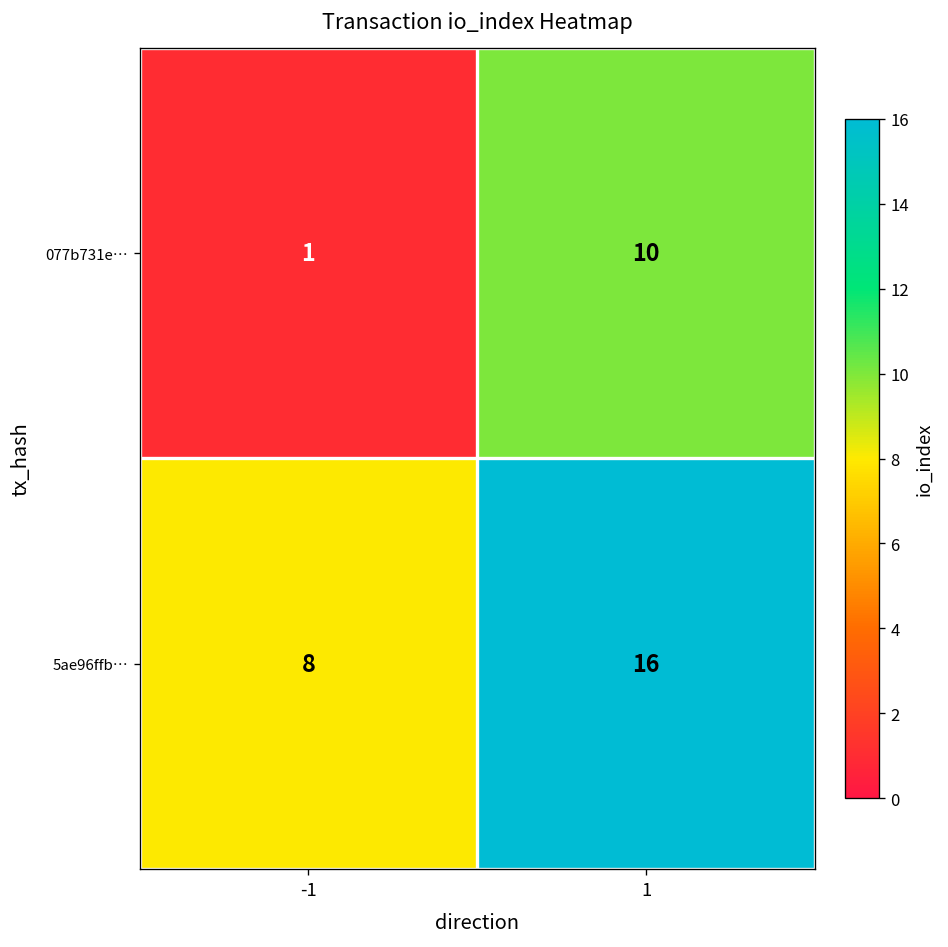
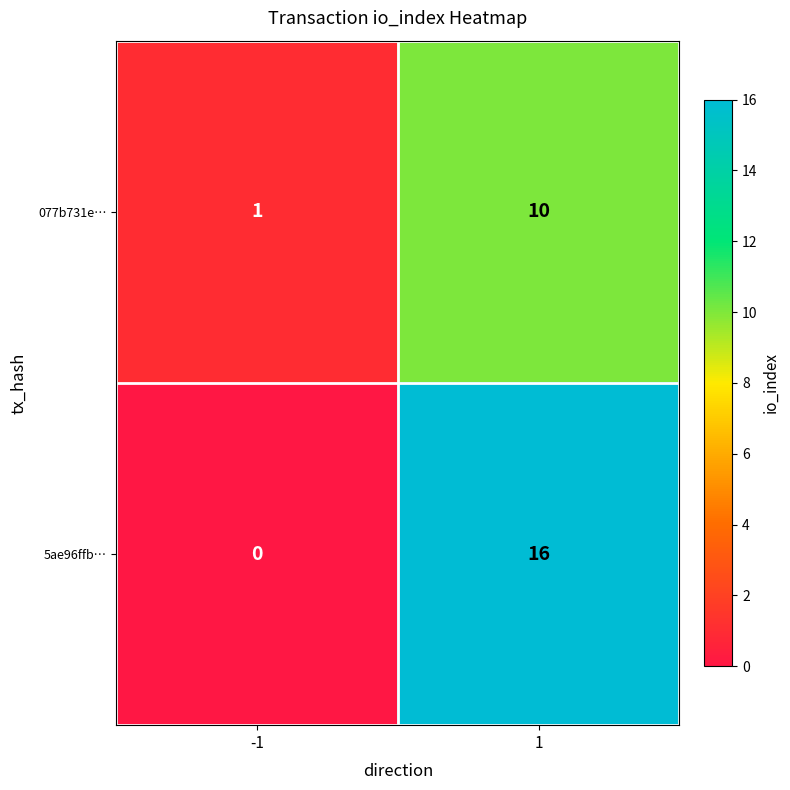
5ae96ffb…, -1: 8 -> 0
